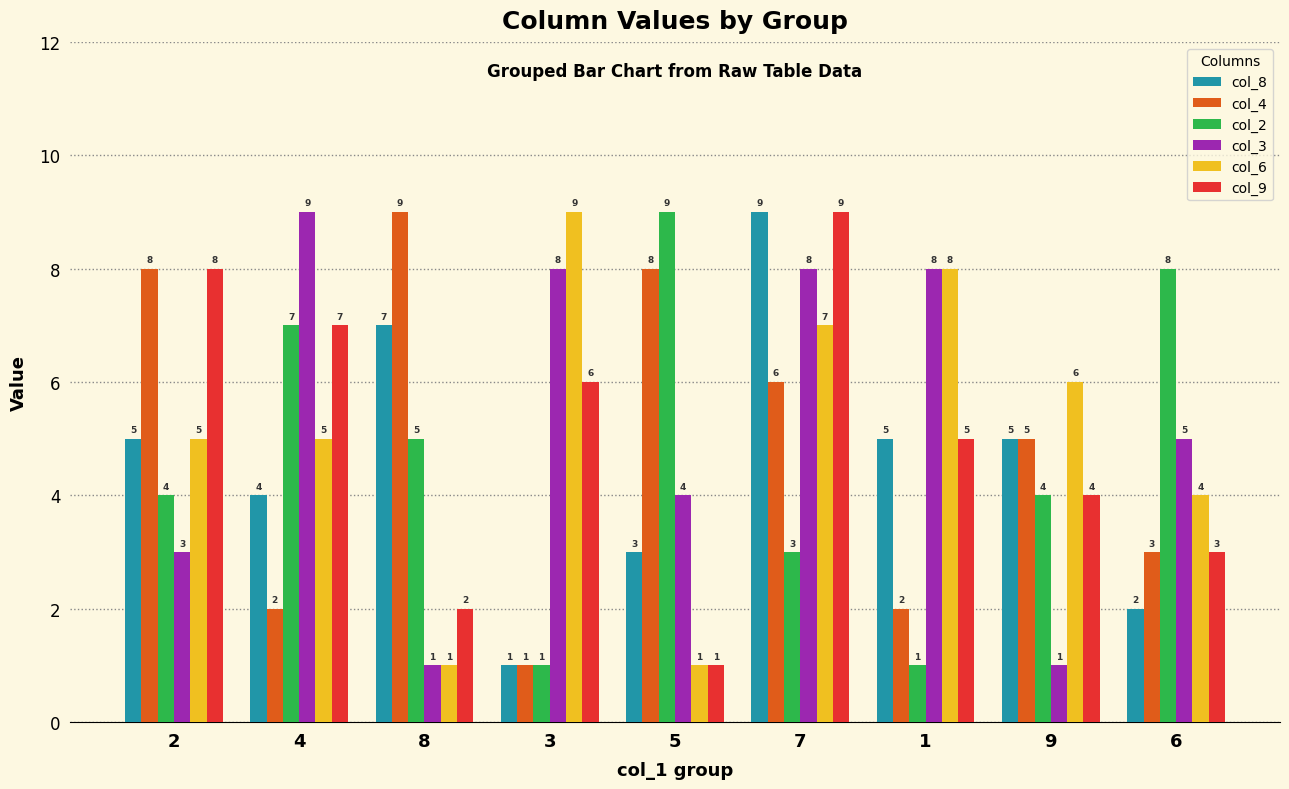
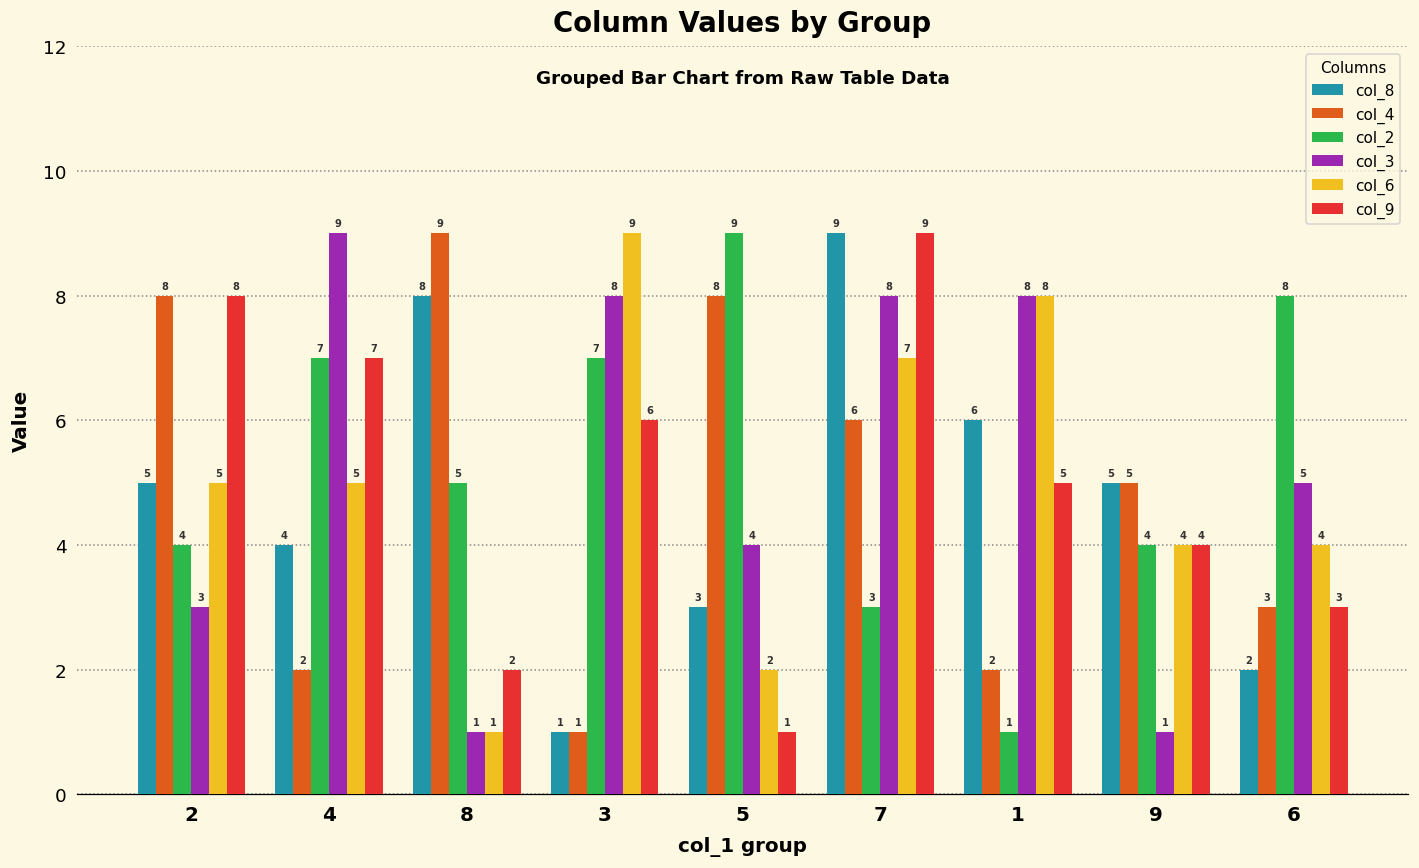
col_8, 8: 7 -> 8
col_2, 3: 1 -> 7
col_6, 5: 1 -> 2
col_8, 1: 5 -> 6
col_6, 9: 6 -> 4
